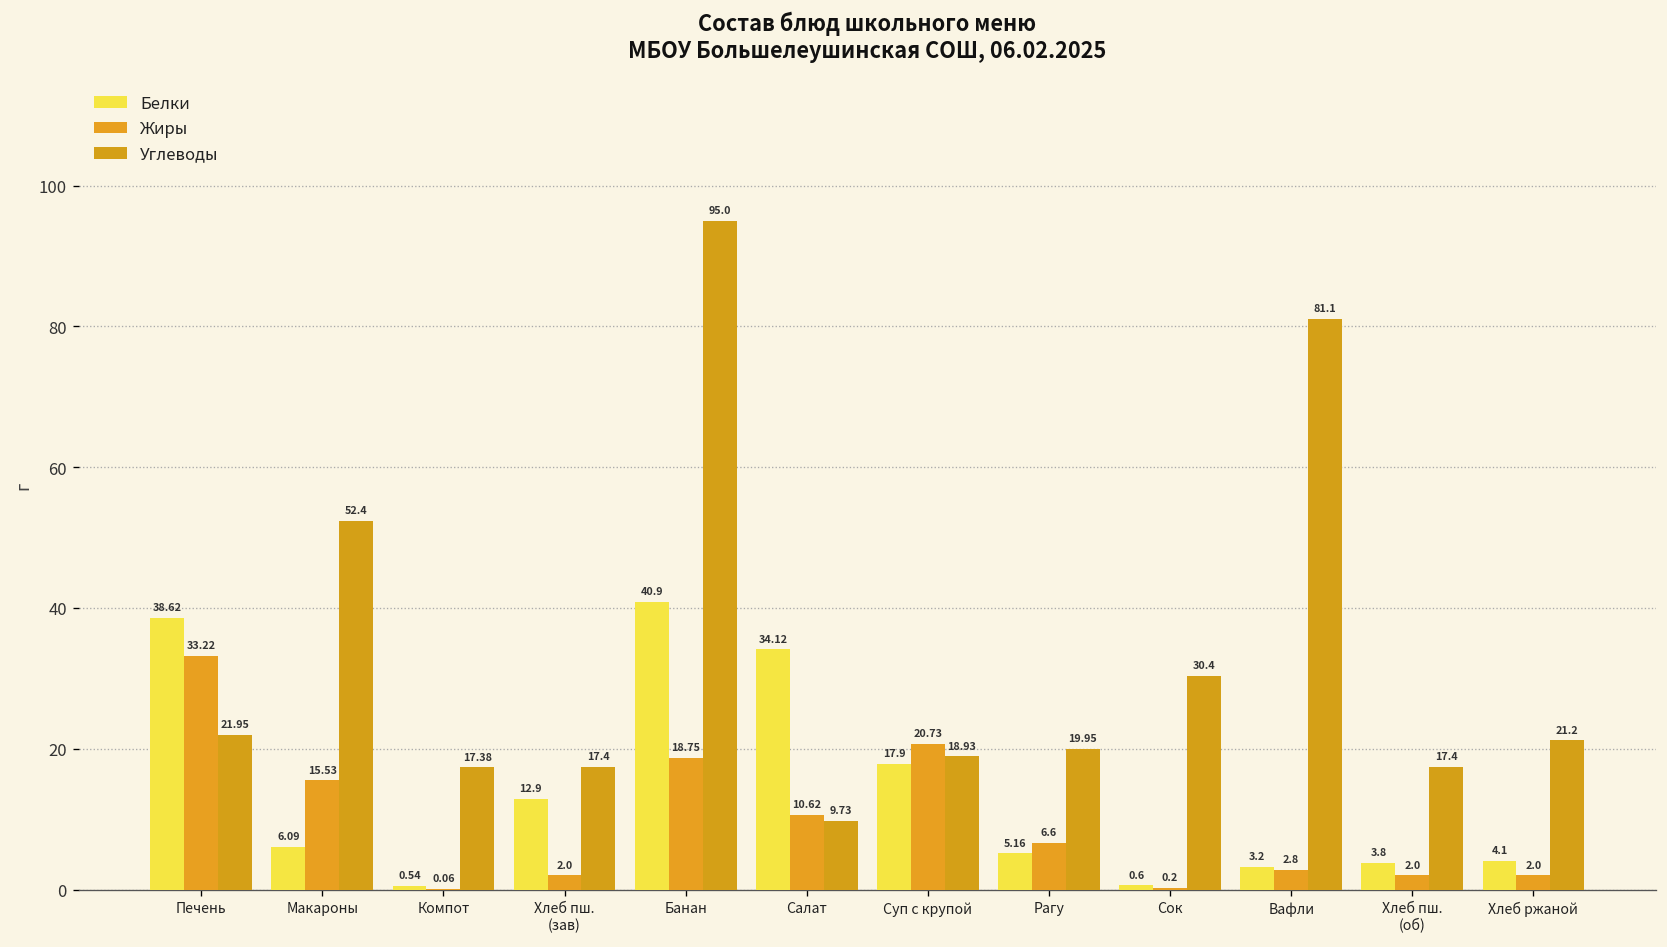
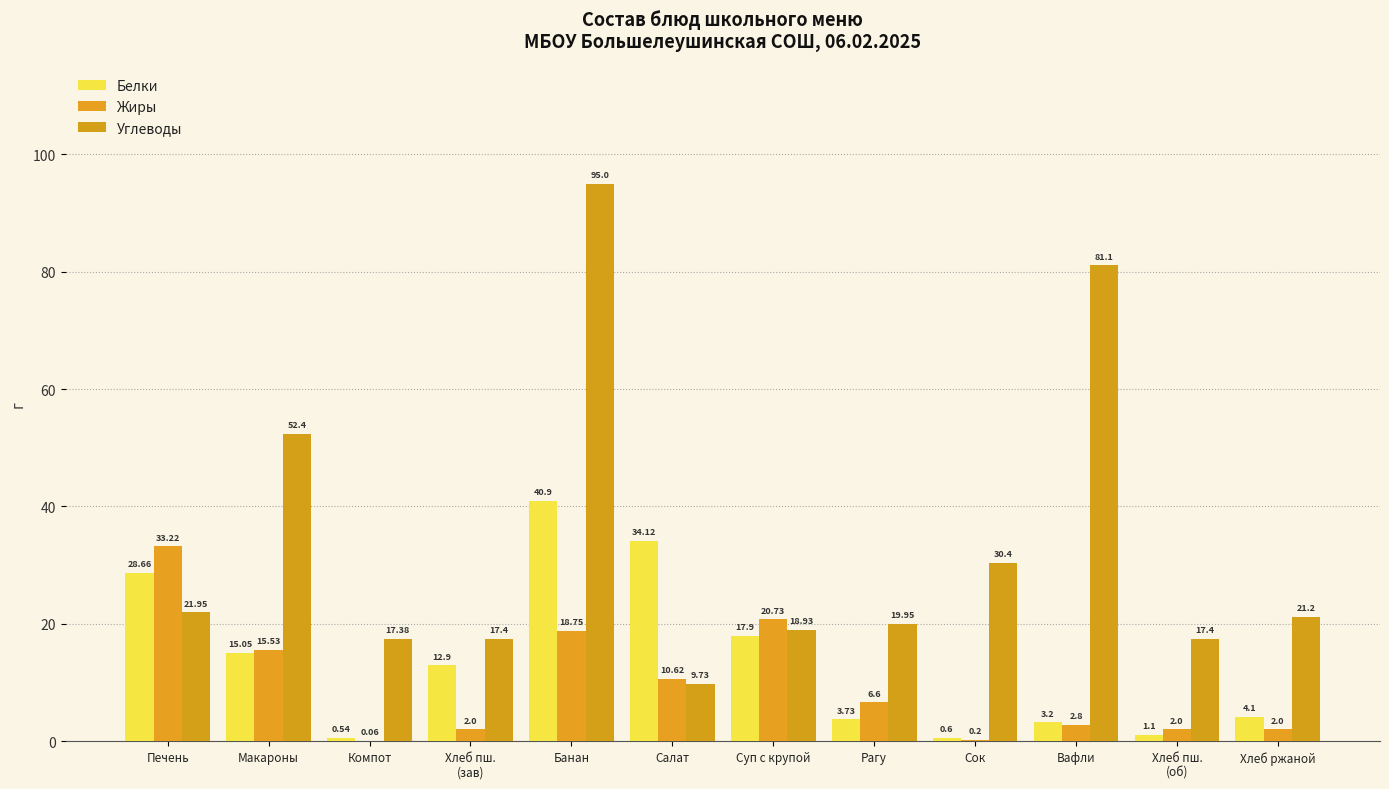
Белки, Печень: 38.62 -> 28.66
Белки, Макароны: 6.09 -> 15.05
Белки, Рагу: 5.16 -> 3.73
Белки, Хлеб пш. (об): 3.8 -> 1.1
